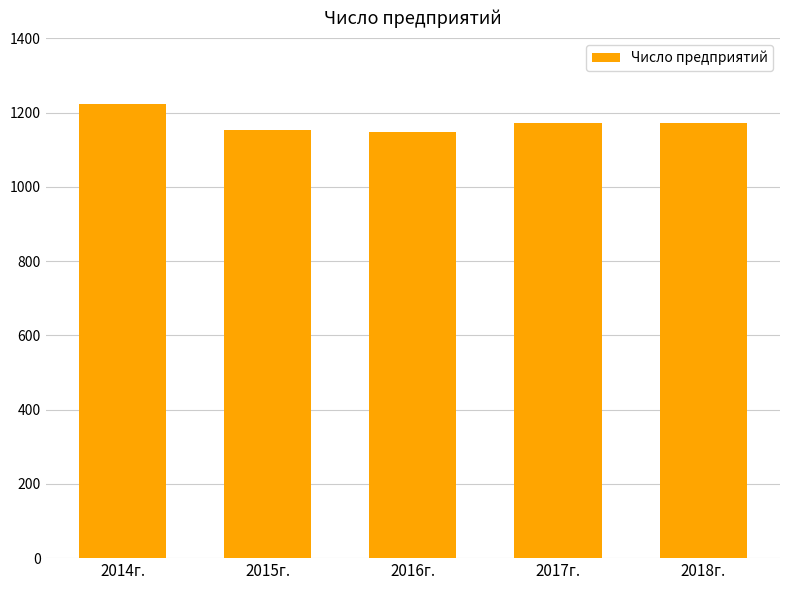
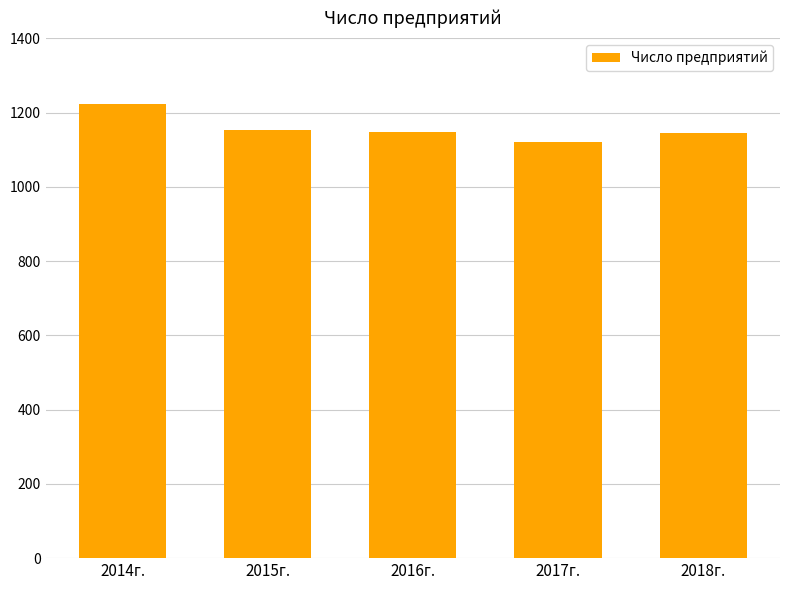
2017г.: 1170 -> 1120
2018г.: 1170 -> 1140
